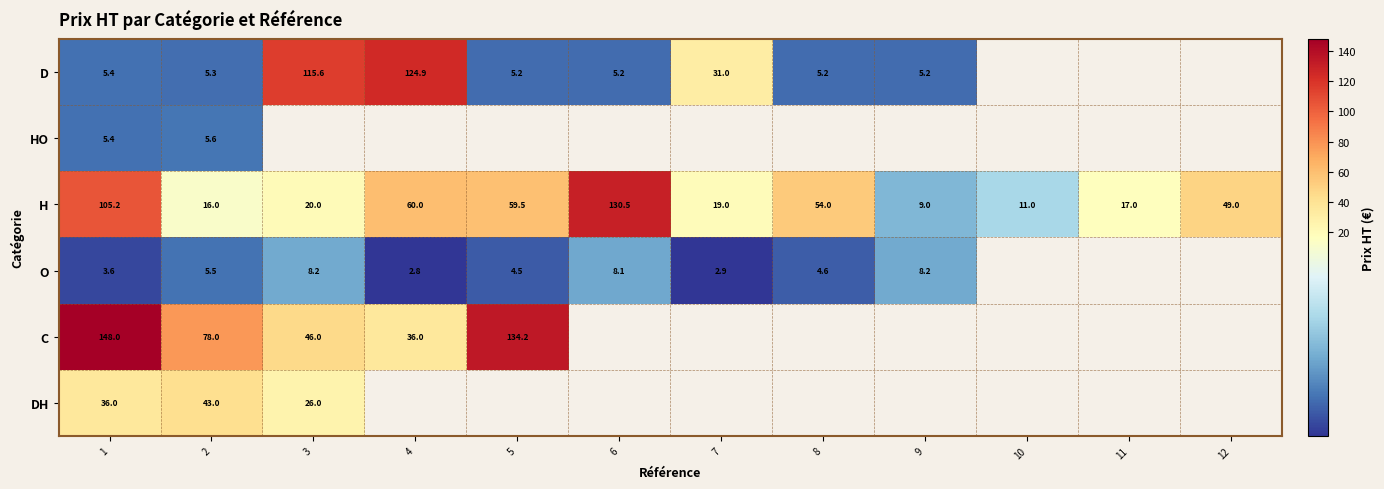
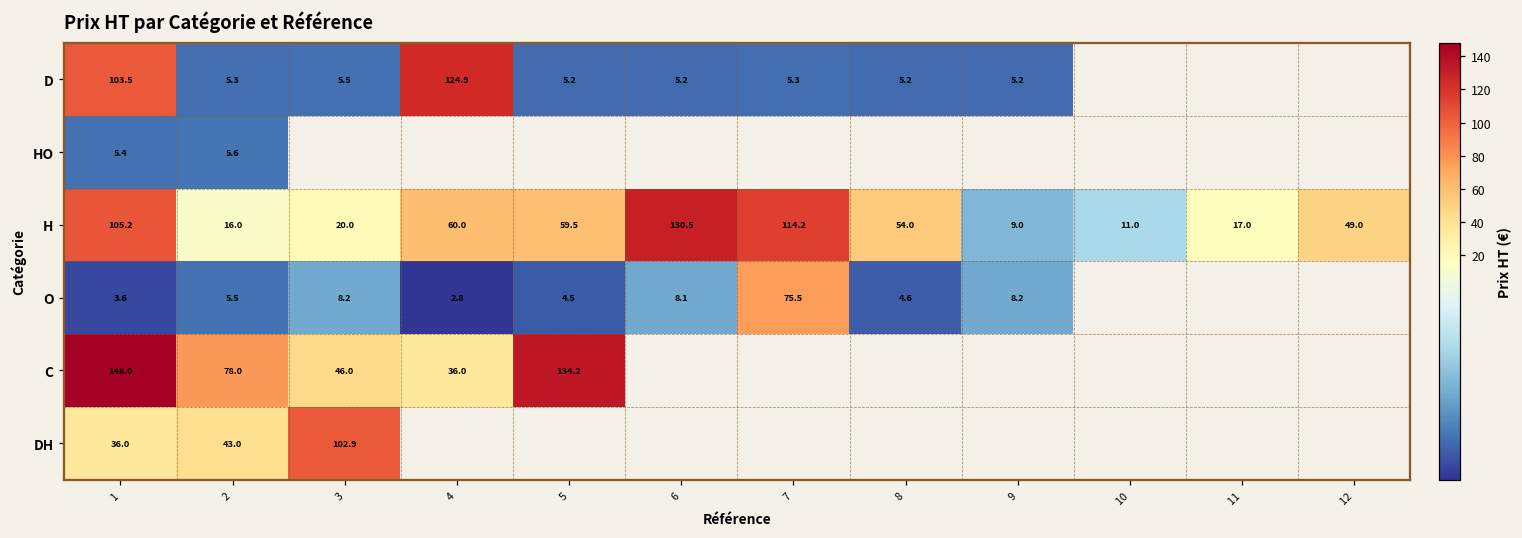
D, 1: 5.4 -> 103.5
D, 3: 115.6 -> 5.5
D, 7: 31.0 -> 5.3
H, 7: 19.0 -> 114.2
O, 7: 2.9 -> 75.5
DH, 3: 26.0 -> 102.9
